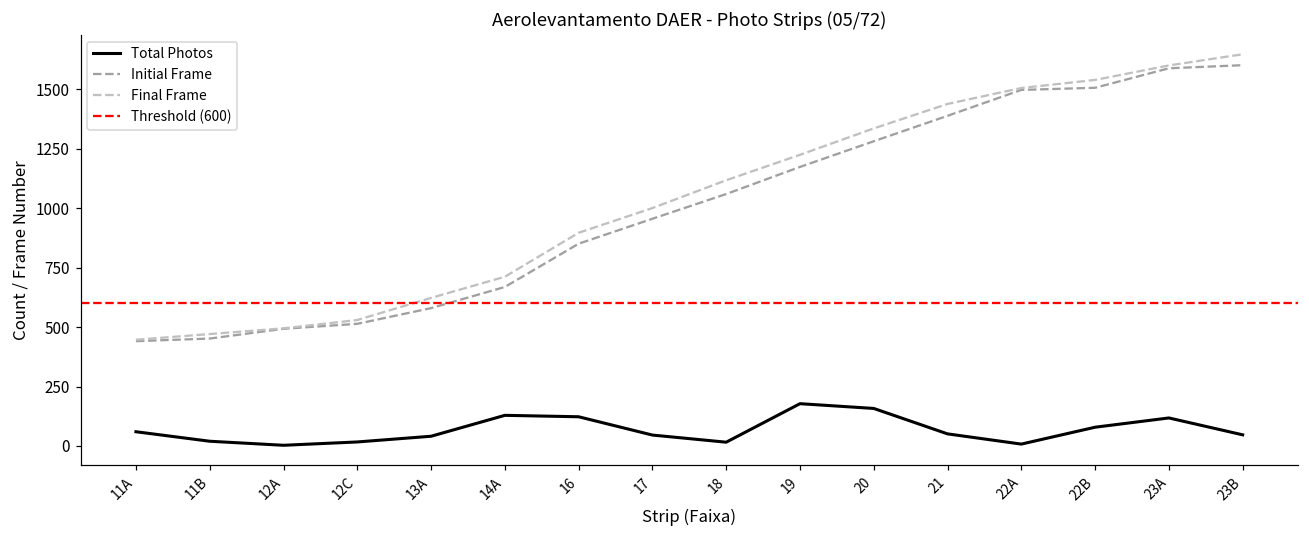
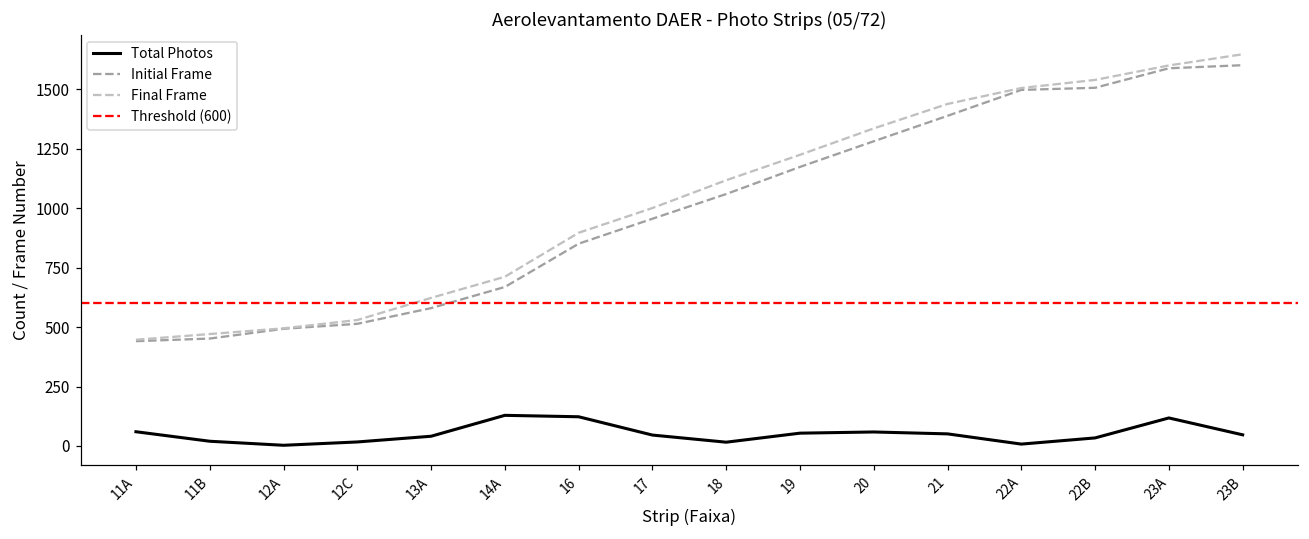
Total Photos, 19: 180 -> 50
Total Photos, 20: 160 -> 60
Total Photos, 22B: 80 -> 30
